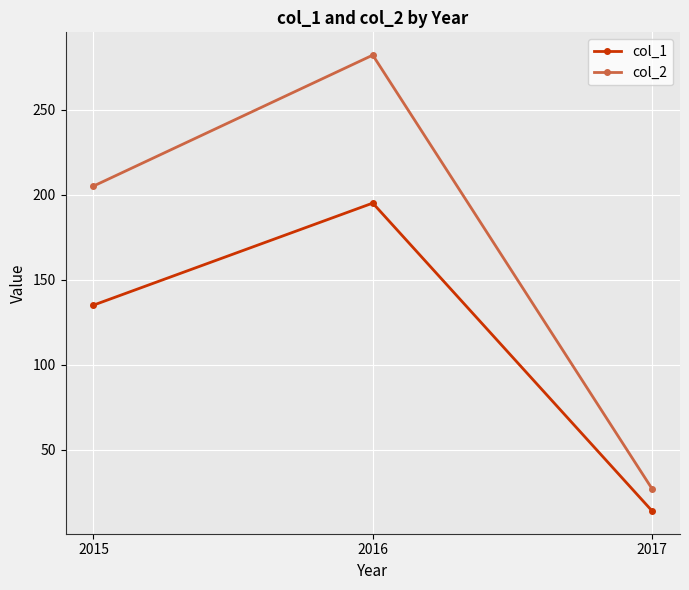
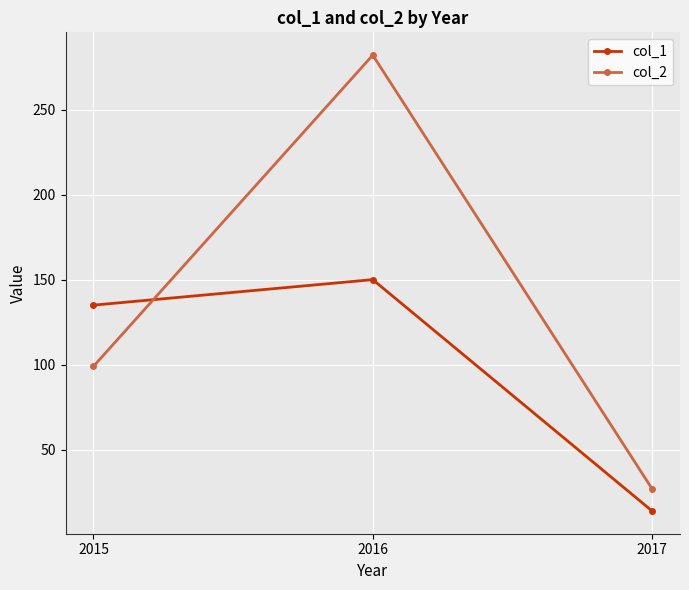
col_2, 2015: 205 -> 99
col_1, 2016: 195 -> 150
